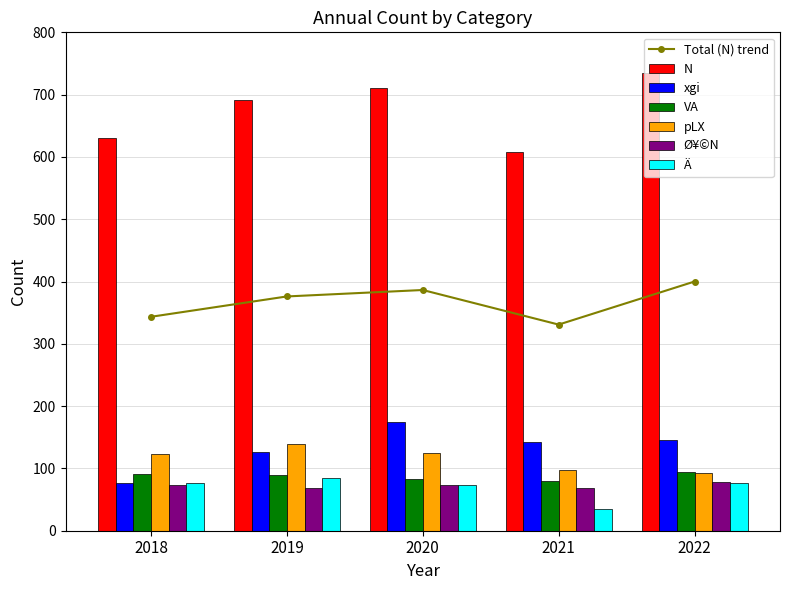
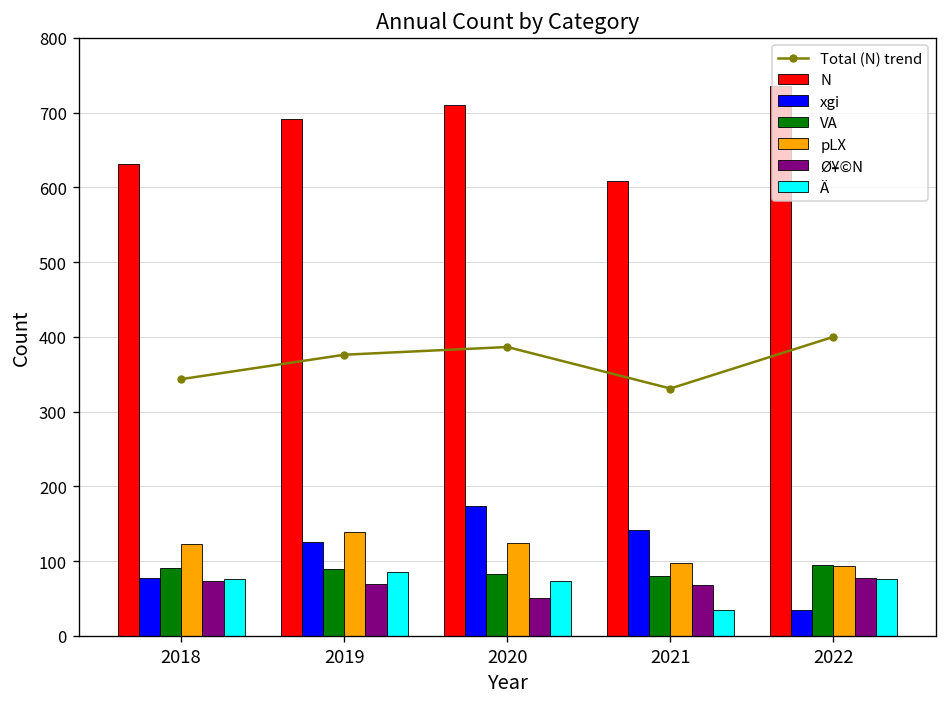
Ø¥©N, 2020: 70 -> 50
xgi, 2022: 150 -> 40
